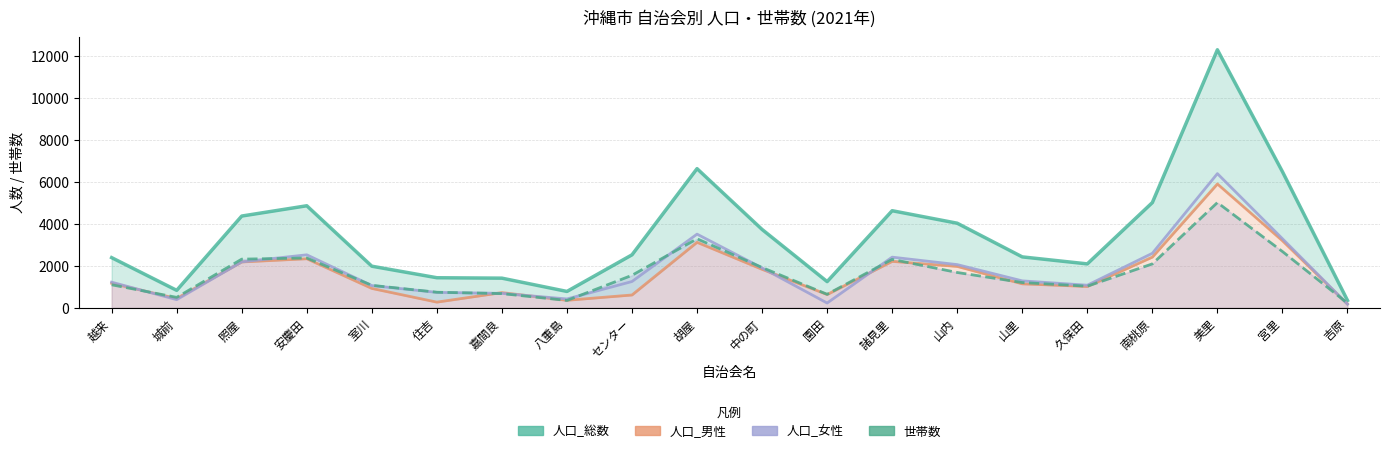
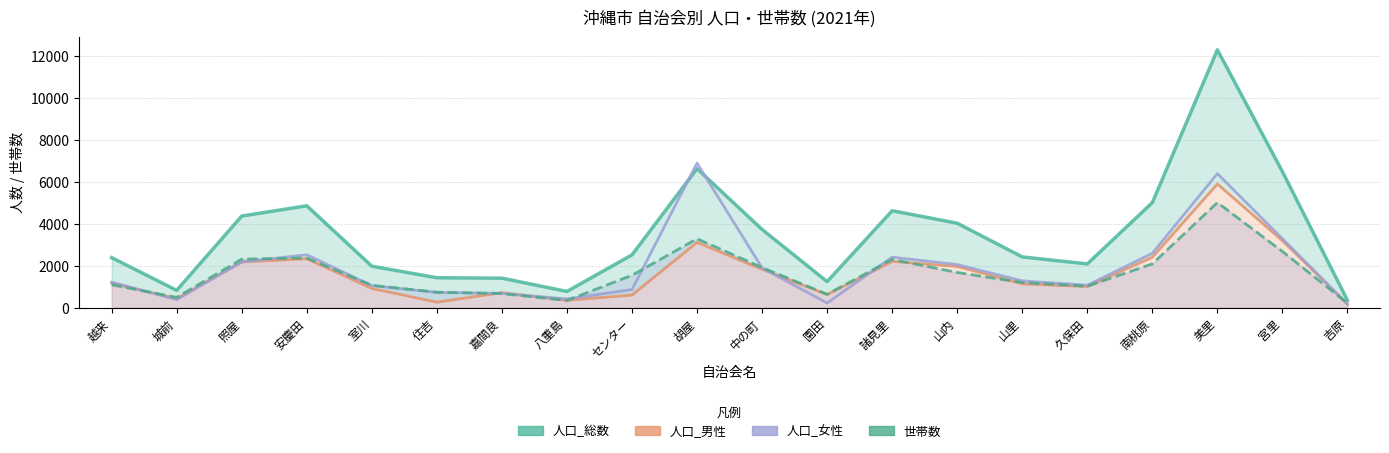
人口_女性, センター: 1300 -> 900
人口_女性, 胡屋: 3500 -> 6900
